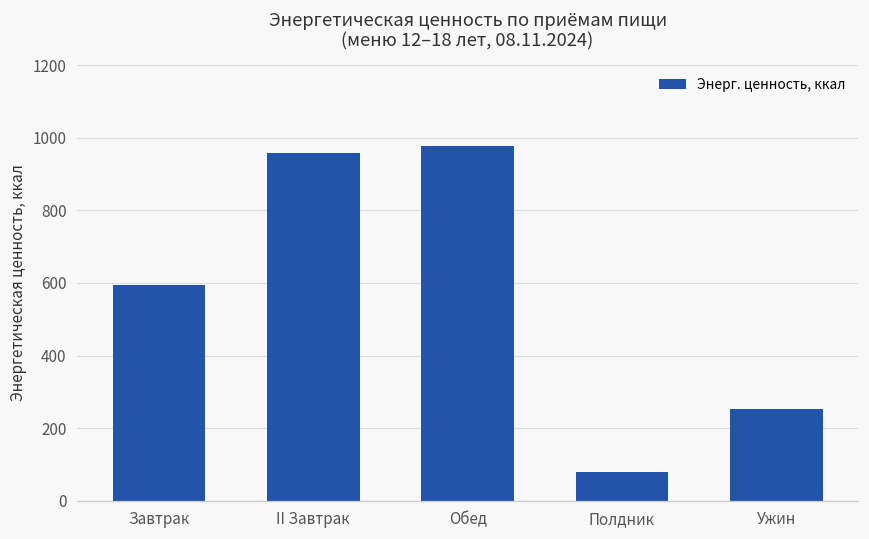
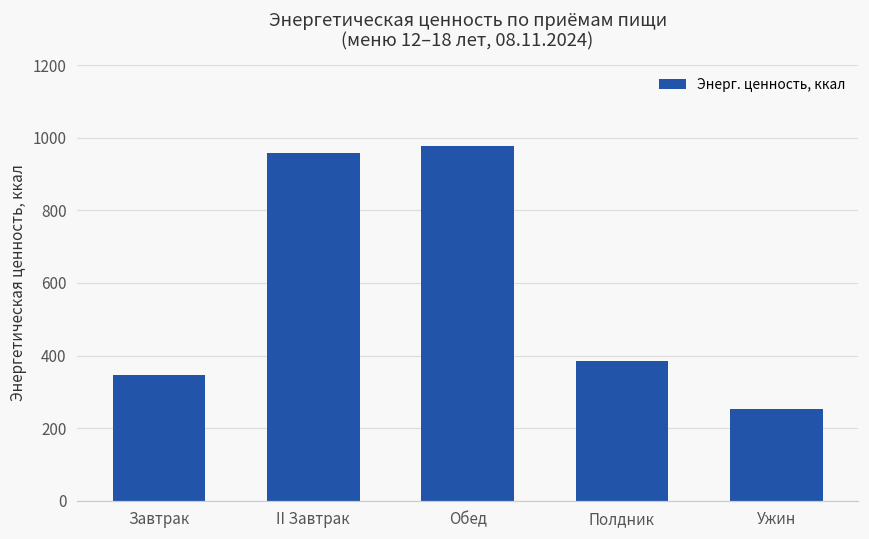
Завтрак: 590 -> 350
Полдник: 80 -> 380
